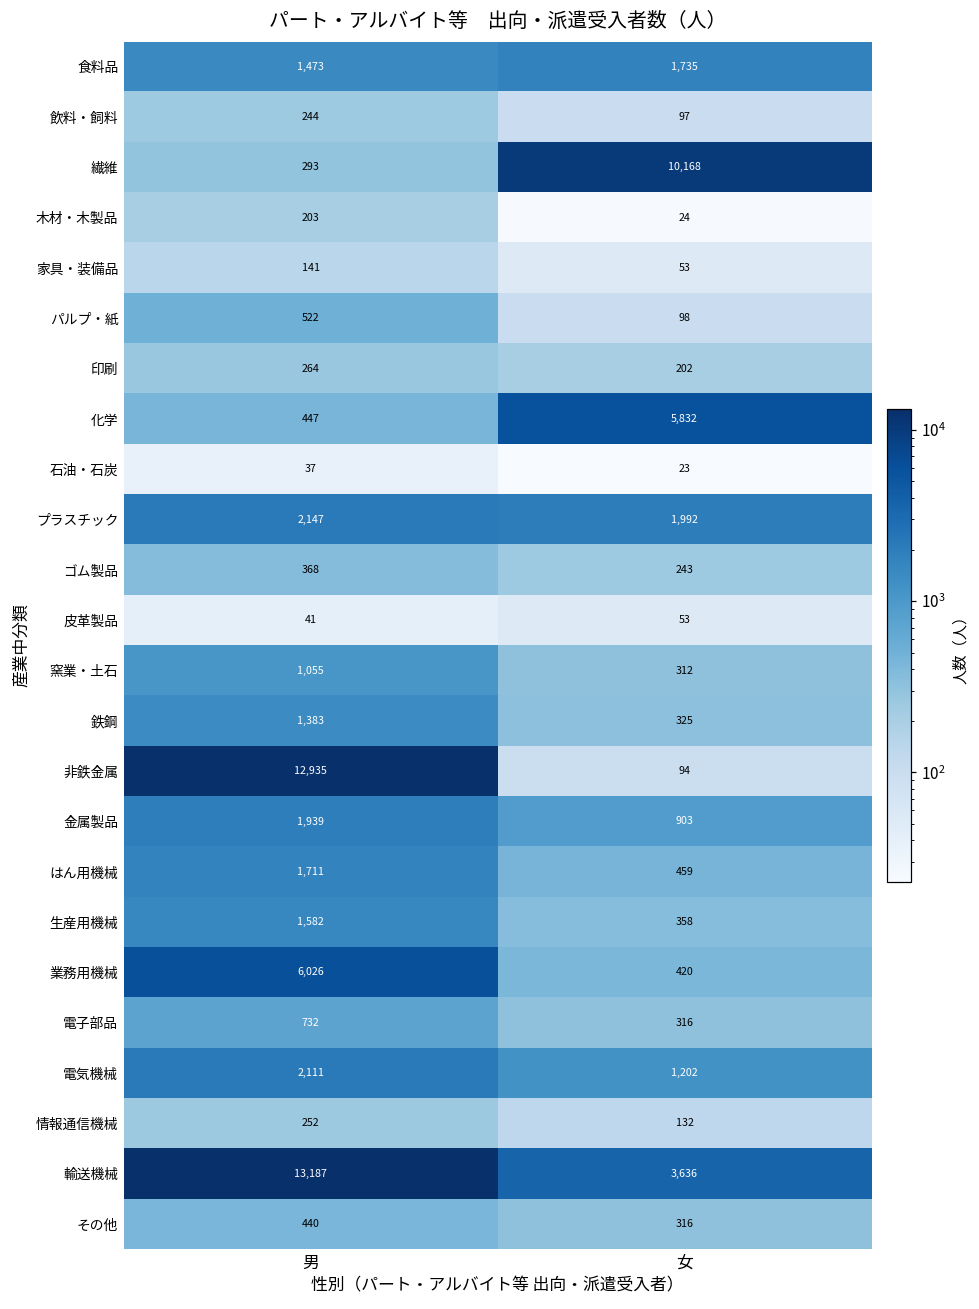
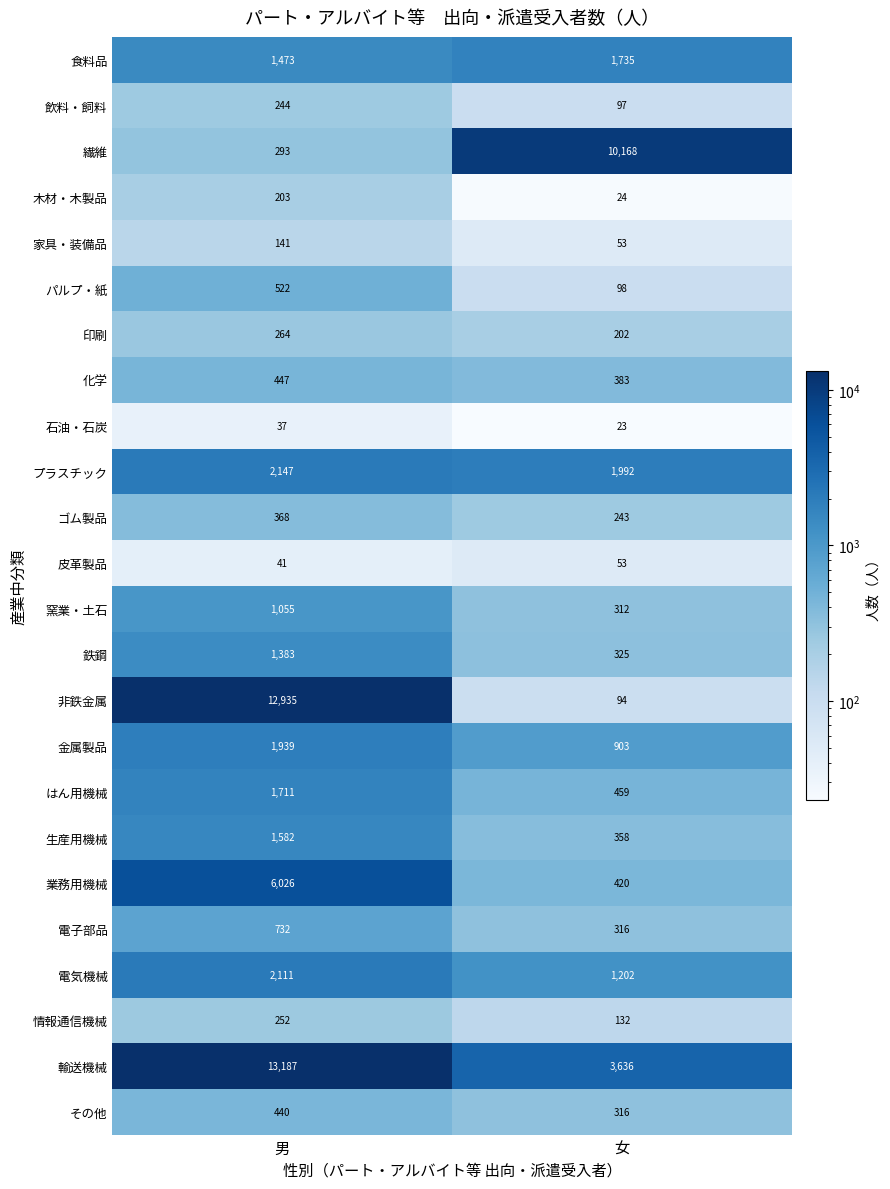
化学, 女: 5,832 -> 383
